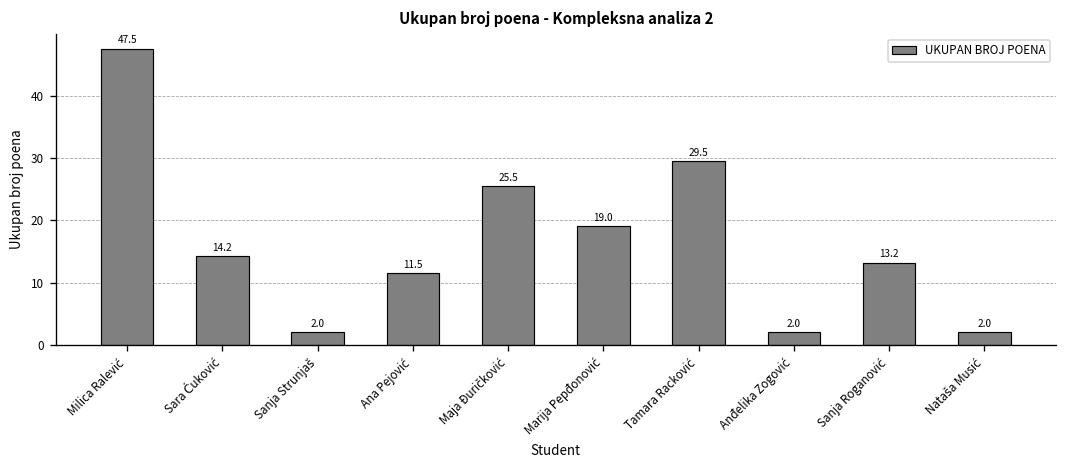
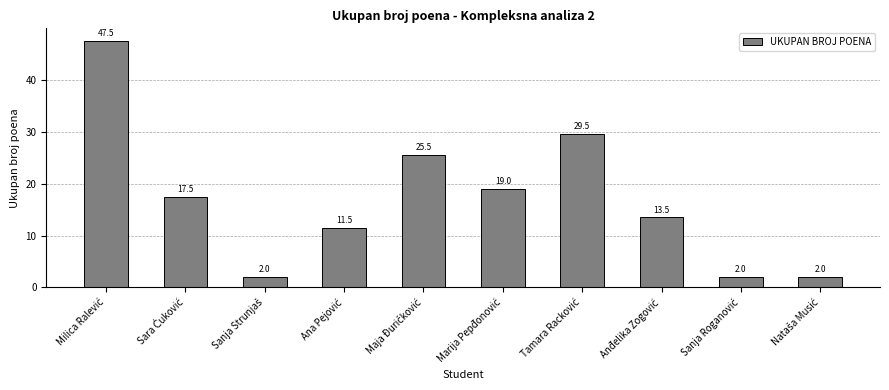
Sara Ćuković: 14.2 -> 17.5
Anđelika Zogović: 2.0 -> 13.5
Sanja Roganović: 13.2 -> 2.0
